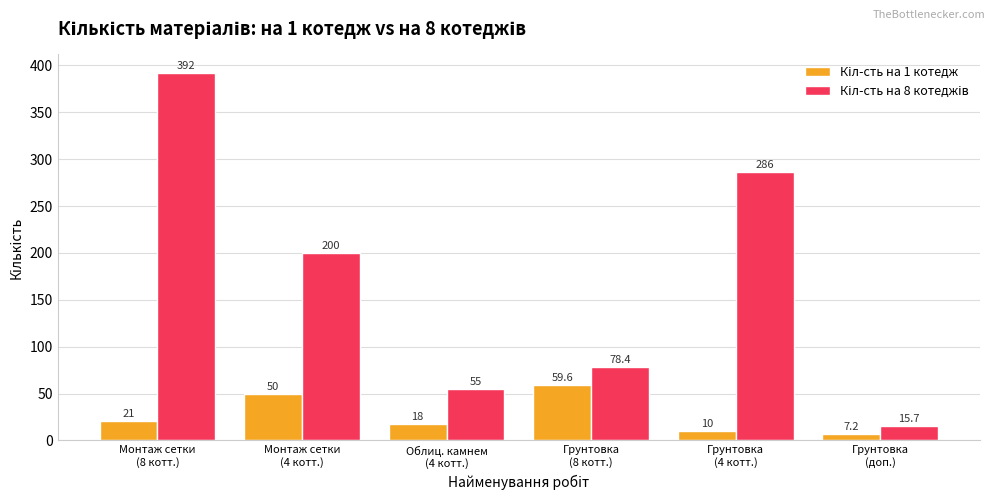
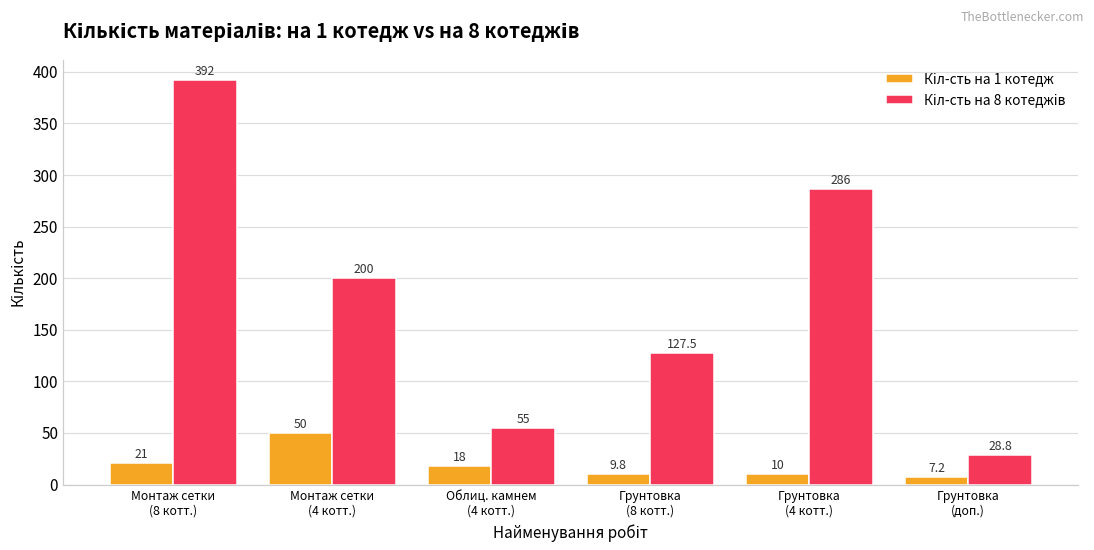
Кіл-сть на 1 котедж, Грунтовка (8 котт.): 59.6 -> 9.8
Кіл-сть на 8 котеджів, Грунтовка (8 котт.): 78.4 -> 127.5
Кіл-сть на 8 котеджів, Грунтовка (доп.): 15.7 -> 28.8
